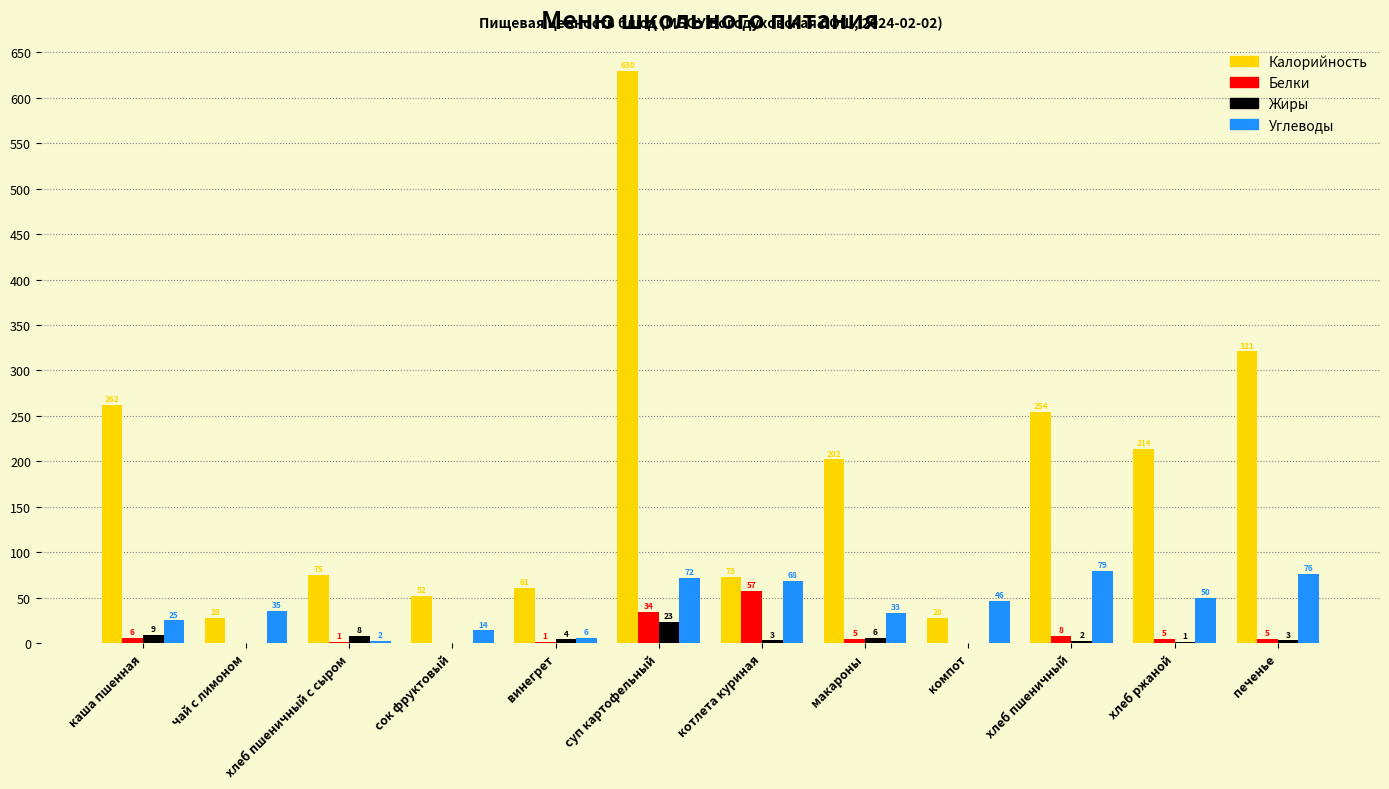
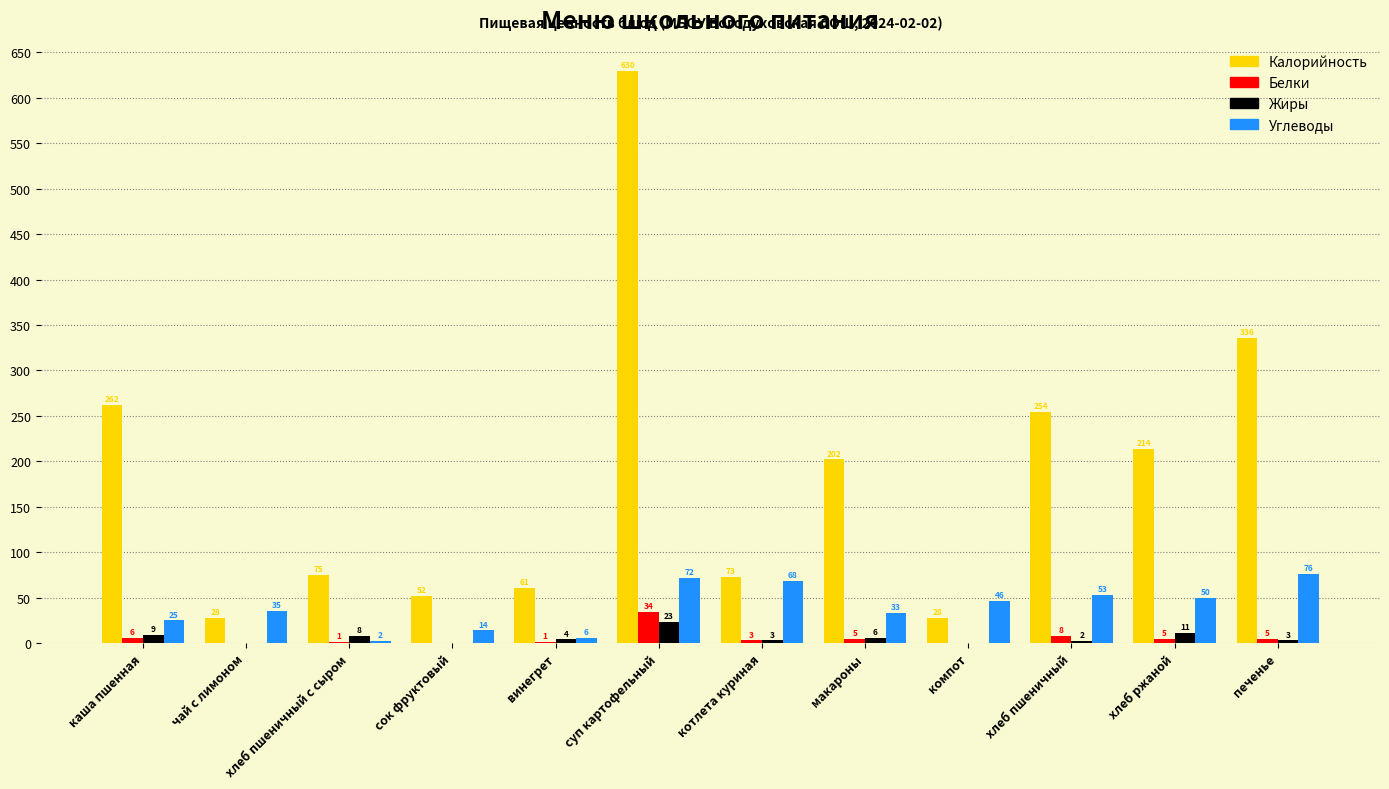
Белки, котлета куриная: 57 -> 3
Углеводы, хлеб пшеничный: 79 -> 53
Жиры, хлеб ржаной: 1 -> 11
Калорийность, печенье: 321 -> 336
